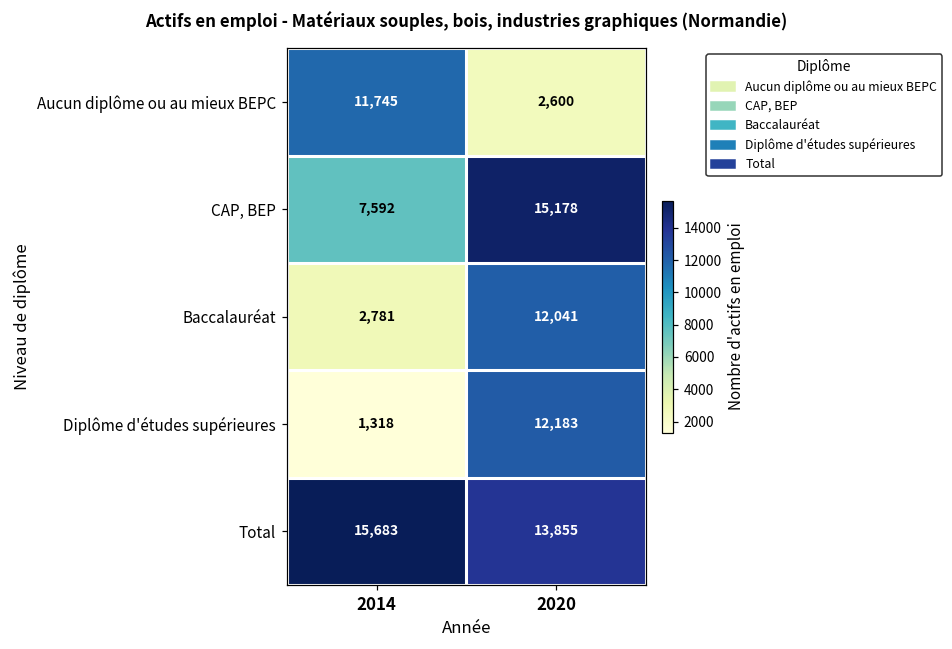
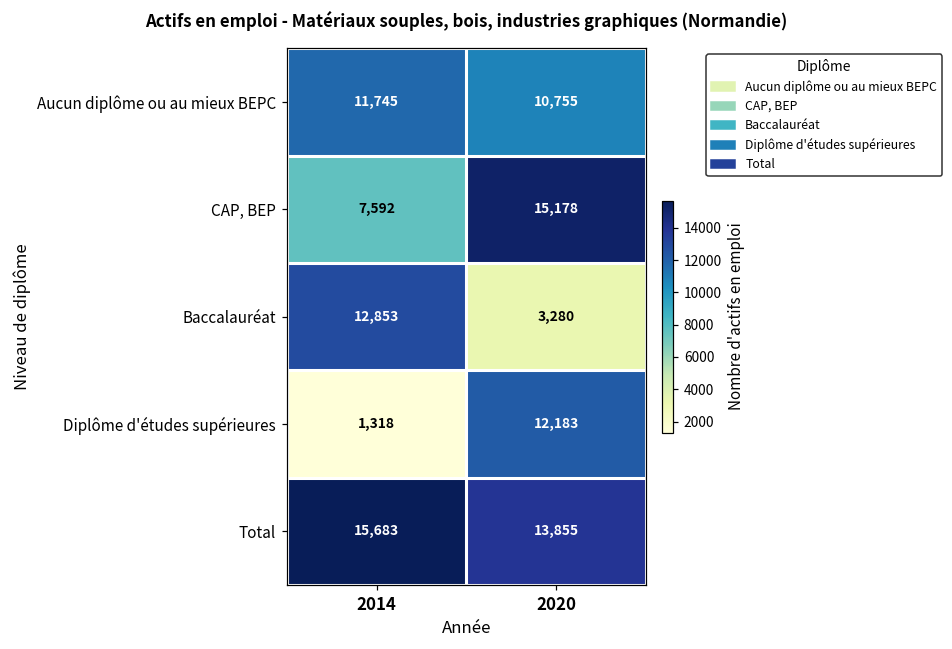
Aucun diplôme ou au mieux BEPC, 2020: 2,600 -> 10,755
Baccalauréat, 2014: 2,781 -> 12,853
Baccalauréat, 2020: 12,041 -> 3,280
